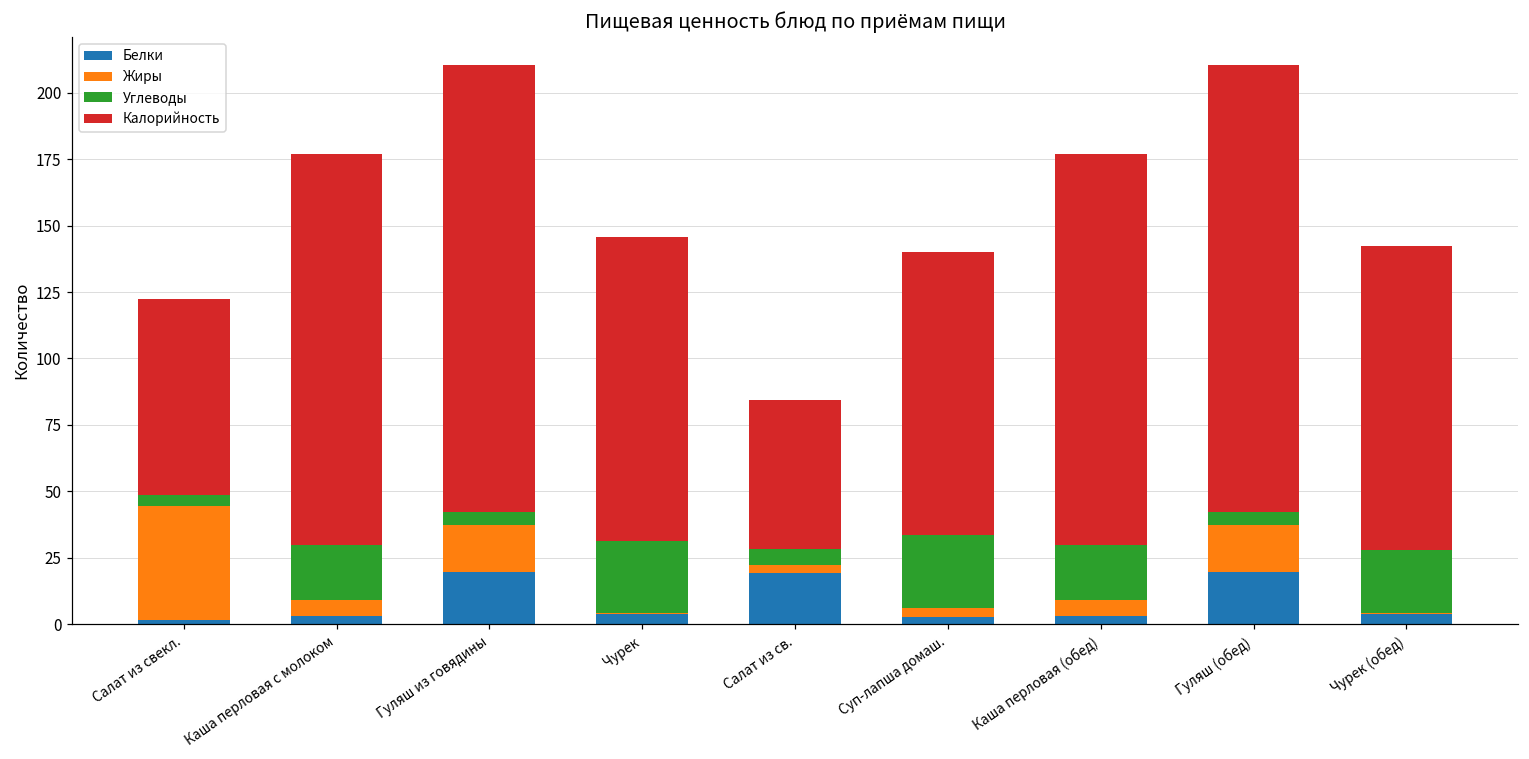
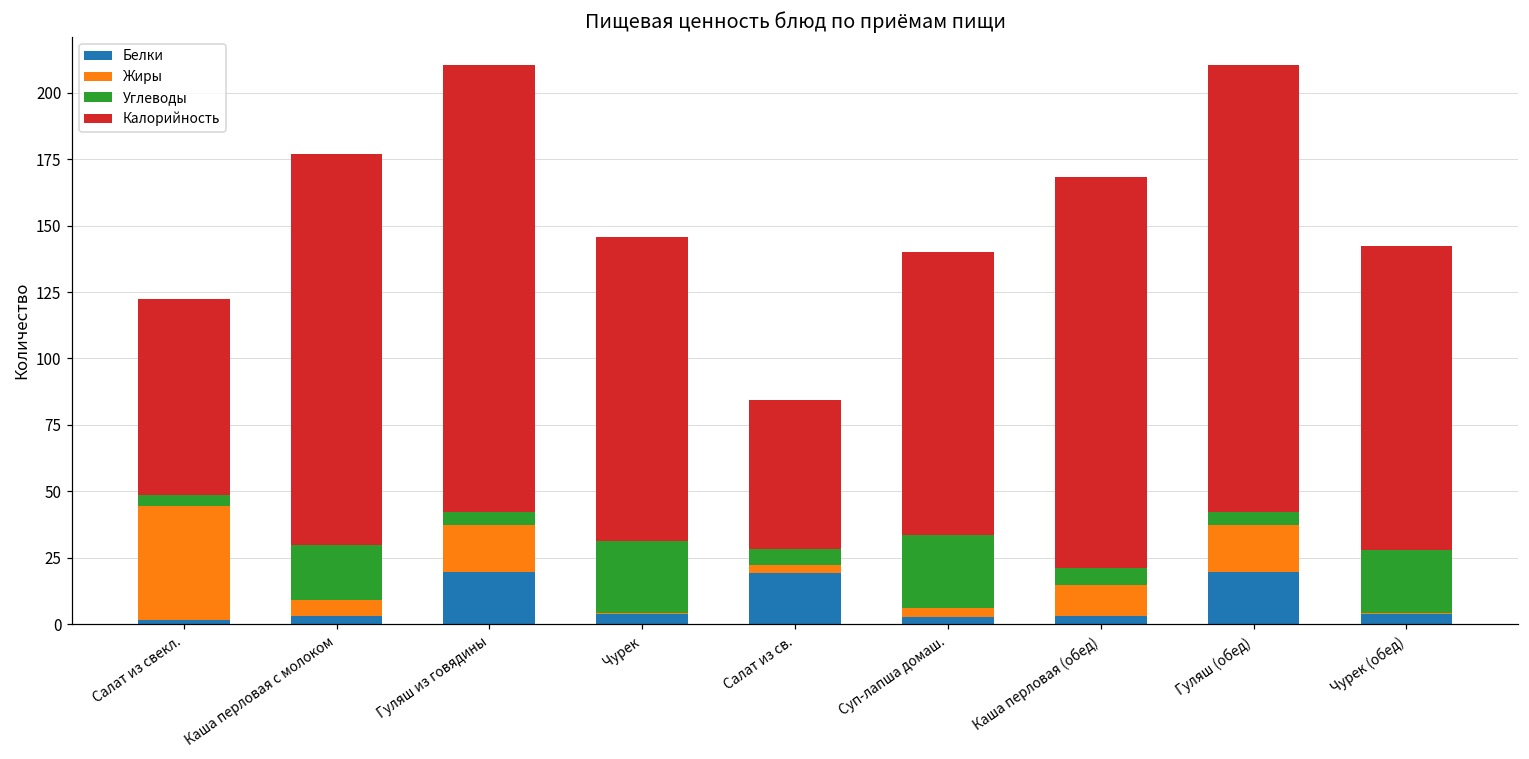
Жиры, Каша перловая (обед): 6 -> 12
Углеводы, Каша перловая (обед): 21 -> 7
